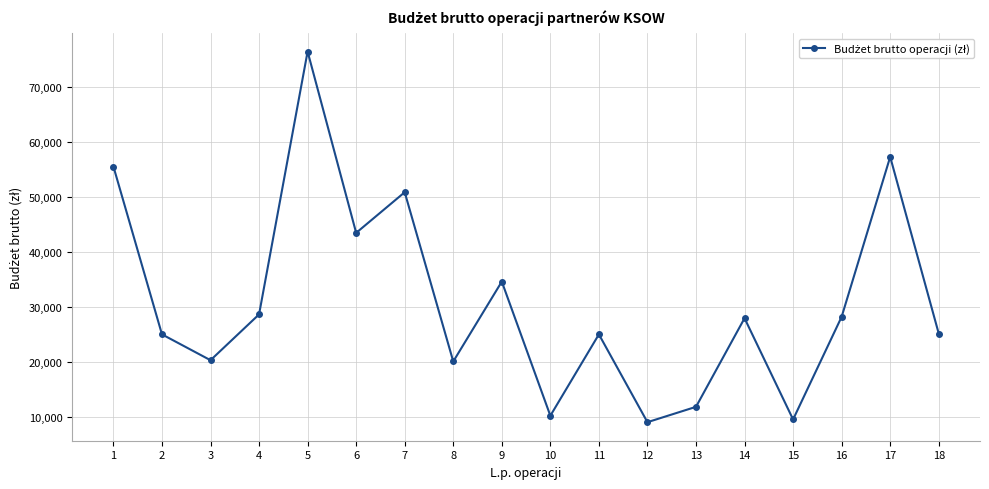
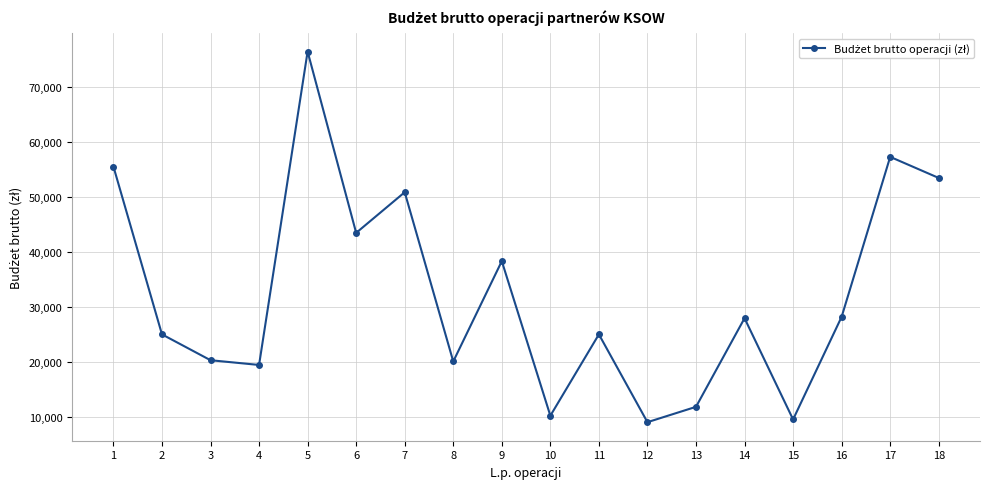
4: 29,000 -> 19,000
9: 35,000 -> 38,000
18: 25,000 -> 53,000
